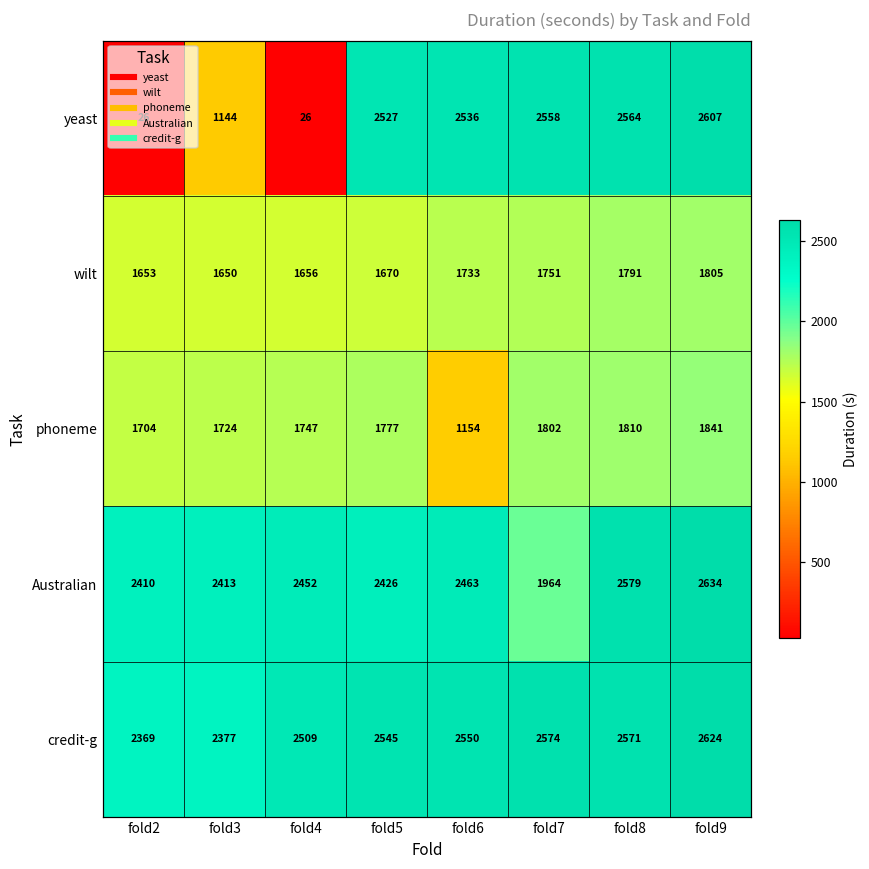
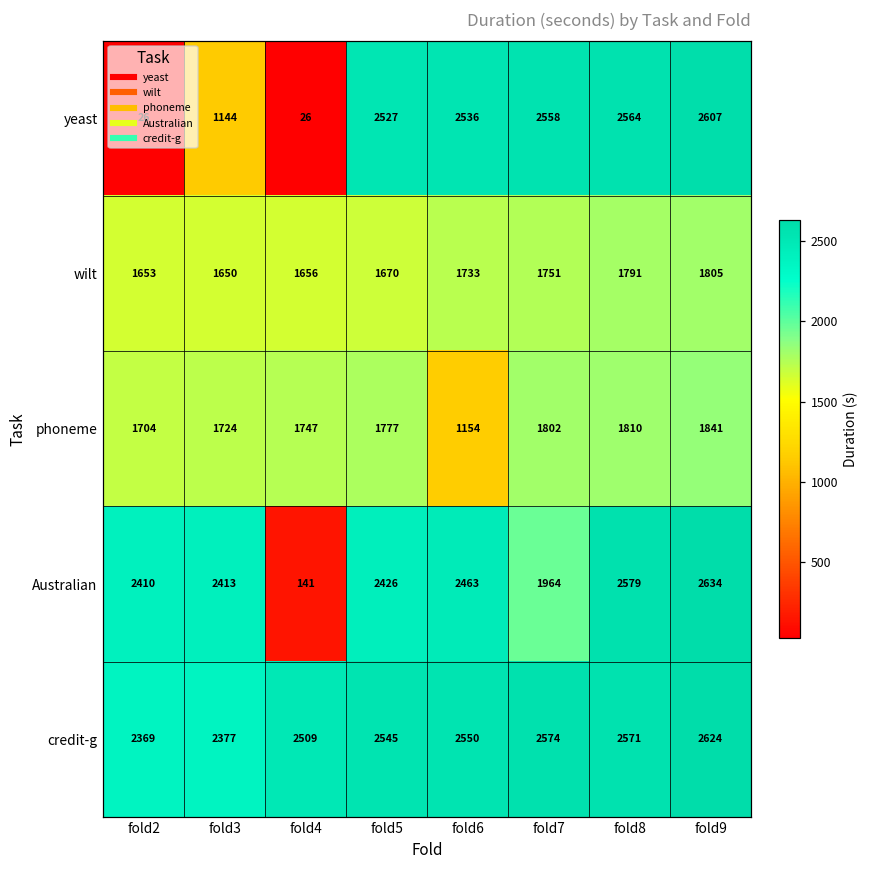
Australian, fold4: 2452 -> 141
